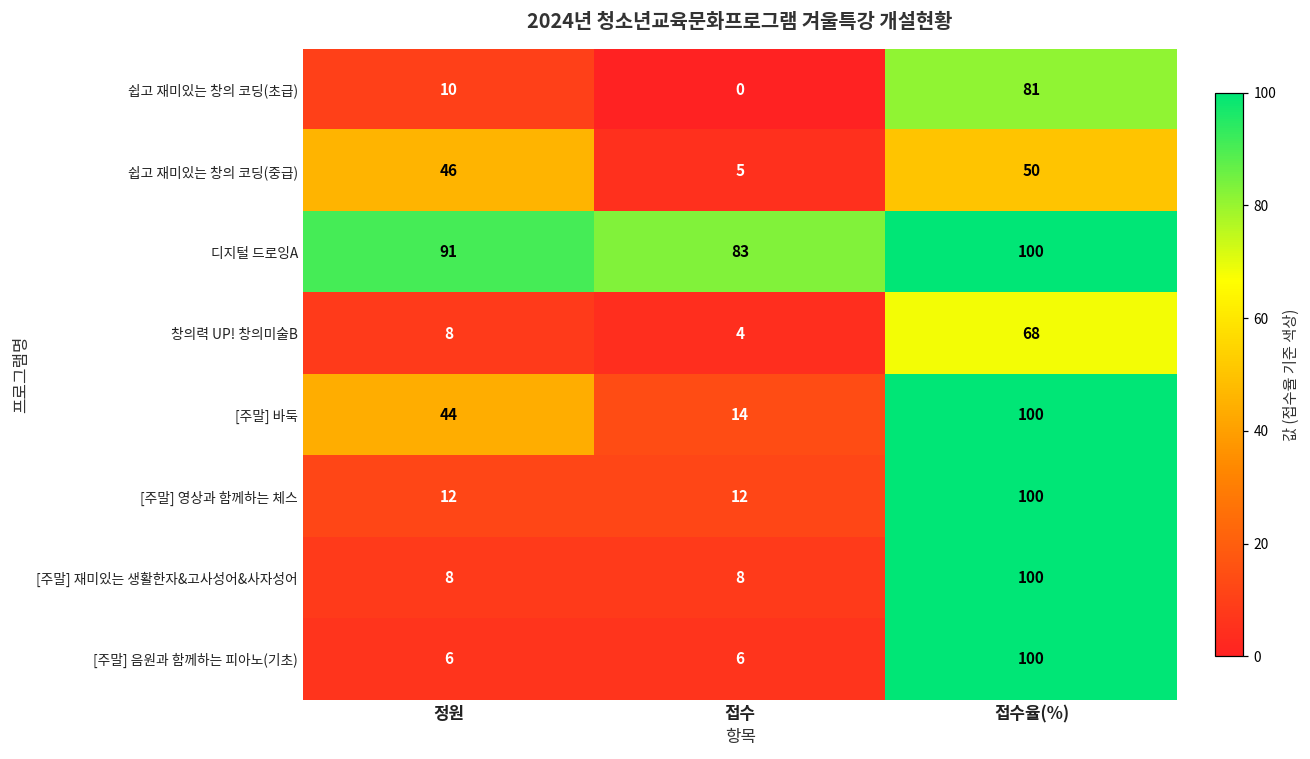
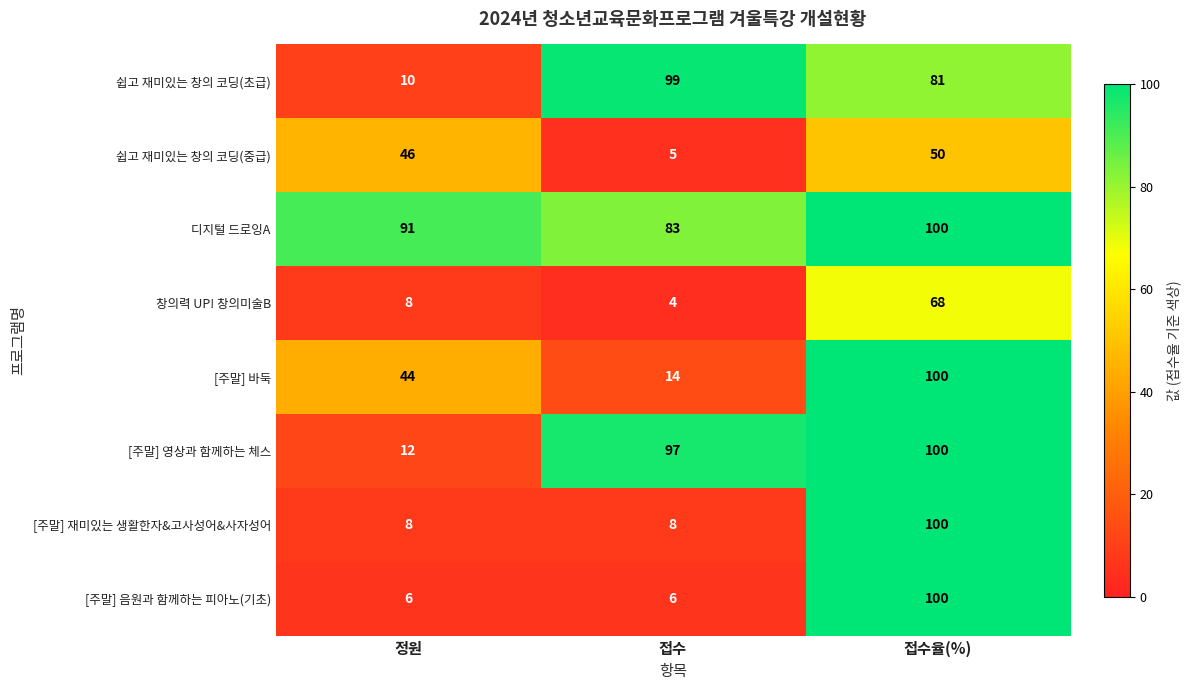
쉽고 재미있는 창의 코딩(초급), 접수: 0 -> 99
[주말] 영상과 함께하는 체스, 접수: 12 -> 97
